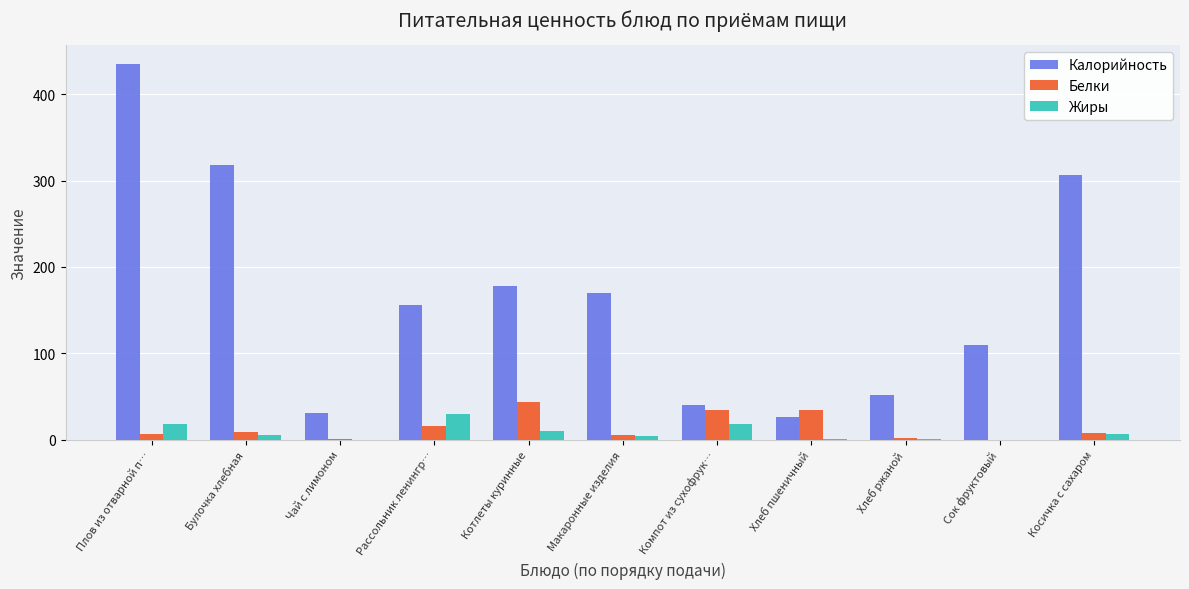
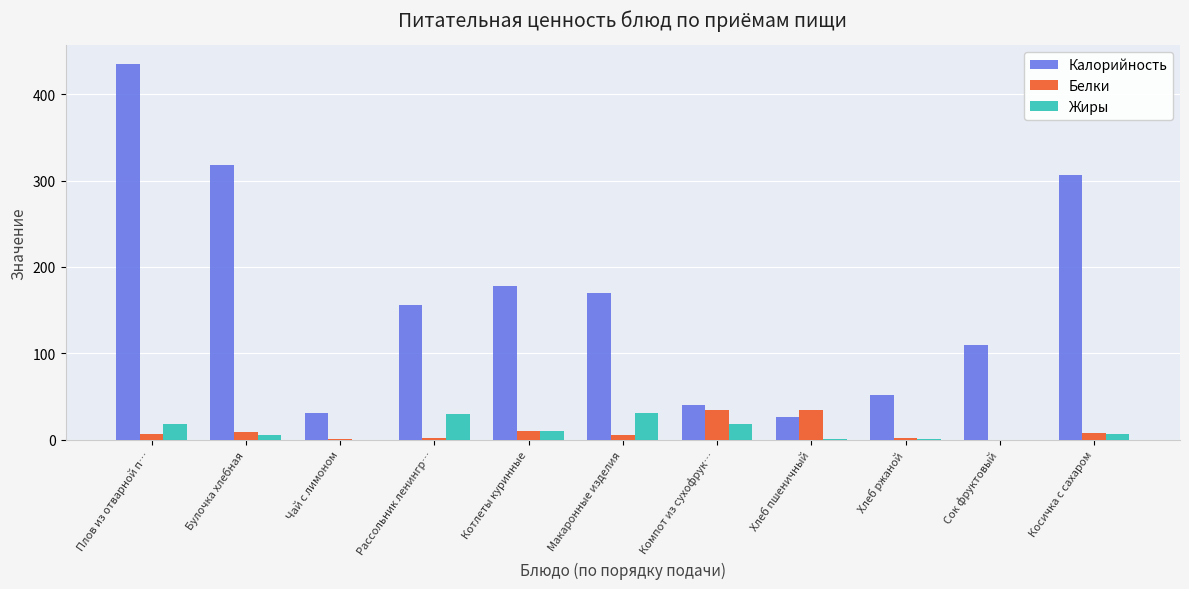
Белки, Рассольник ленингр…: 20 -> 0
Белки, Котлеты куринные: 40 -> 10
Жиры, Макаронные изделия: 0 -> 30
